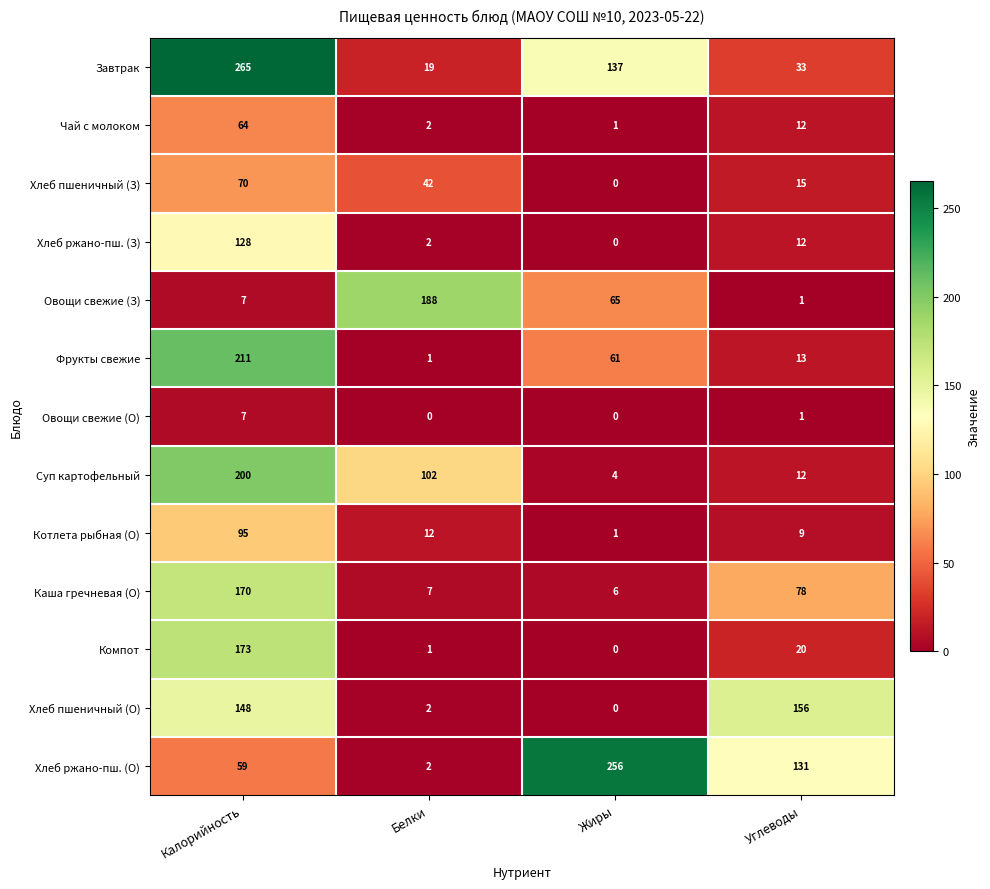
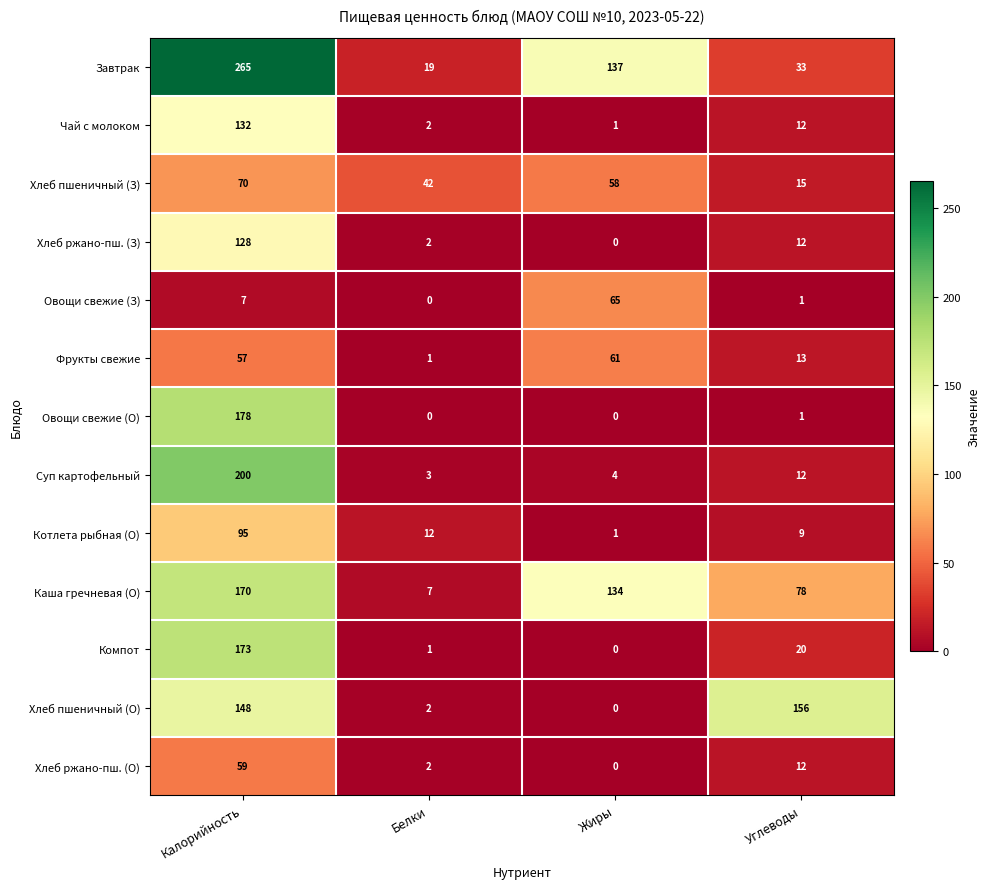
Чай с молоком, Калорийность: 64 -> 132
Хлеб пшеничный (З), Жиры: 0 -> 58
Овощи свежие (З), Белки: 188 -> 0
Фрукты свежие, Калорийность: 211 -> 57
Овощи свежие (О), Калорийность: 7 -> 178
Суп картофельный, Белки: 102 -> 3
Каша гречневая (О), Жиры: 6 -> 134
Хлеб ржано-пш. (О), Жиры: 256 -> 0
Хлеб ржано-пш. (О), Углеводы: 131 -> 12
